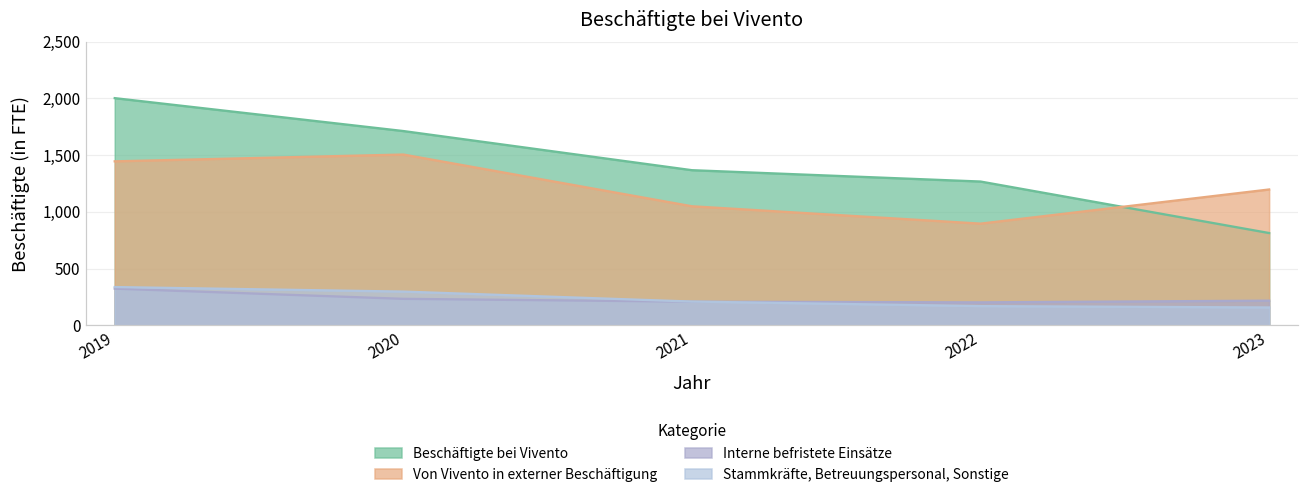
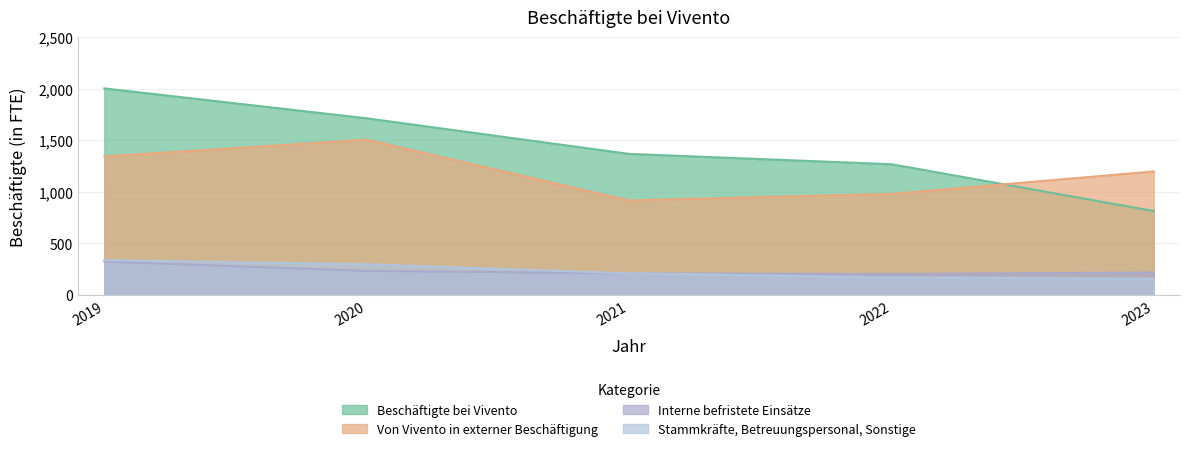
Von Vivento in externer Beschäftigung, 2019: 1,450 -> 1,340
Von Vivento in externer Beschäftigung, 2021: 1,050 -> 920
Von Vivento in externer Beschäftigung, 2022: 900 -> 980
